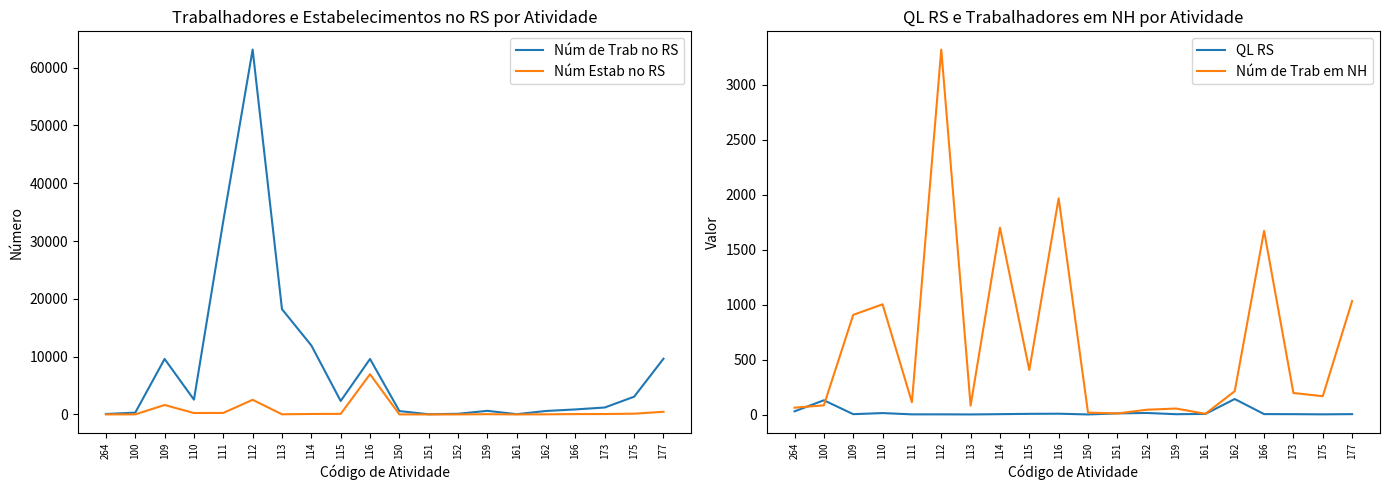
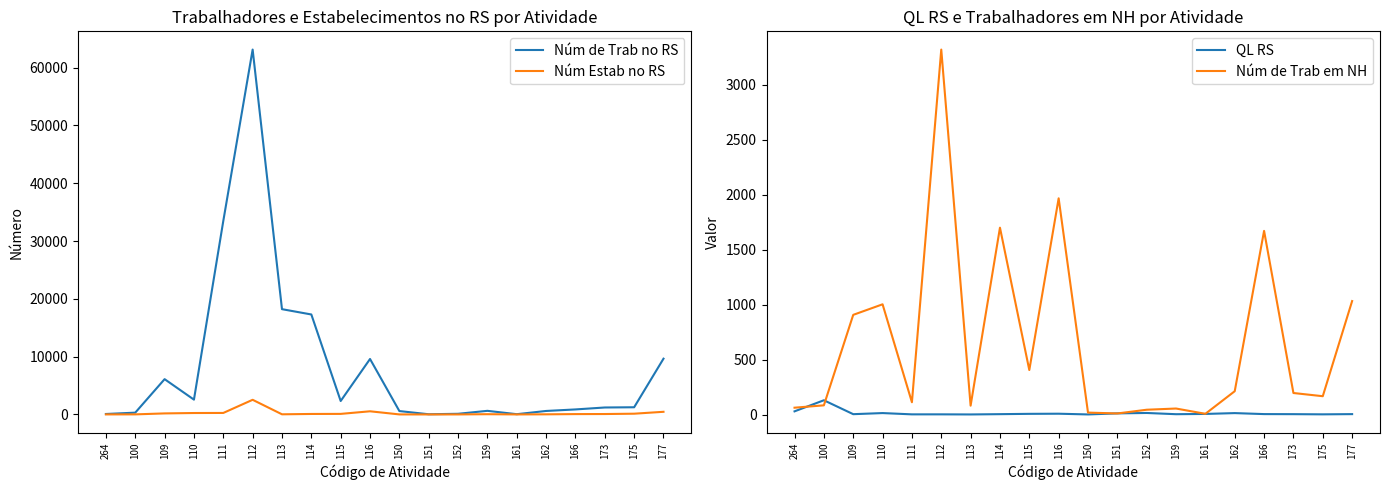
Trabalhadores e Estabelecimentos no RS por Atividade, Núm de Trab no RS, 109: 10000 -> 6000
Trabalhadores e Estabelecimentos no RS por Atividade, Núm Estab no RS, 109: 2000 -> 0
Trabalhadores e Estabelecimentos no RS por Atividade, Núm de Trab no RS, 114: 12000 -> 17000
Trabalhadores e Estabelecimentos no RS por Atividade, Núm Estab no RS, 116: 7000 -> 1000
Trabalhadores e Estabelecimentos no RS por Atividade, Núm de Trab no RS, 175: 3000 -> 1000
QL RS e Trabalhadores em NH por Atividade, QL RS, 162: 140 -> 10
